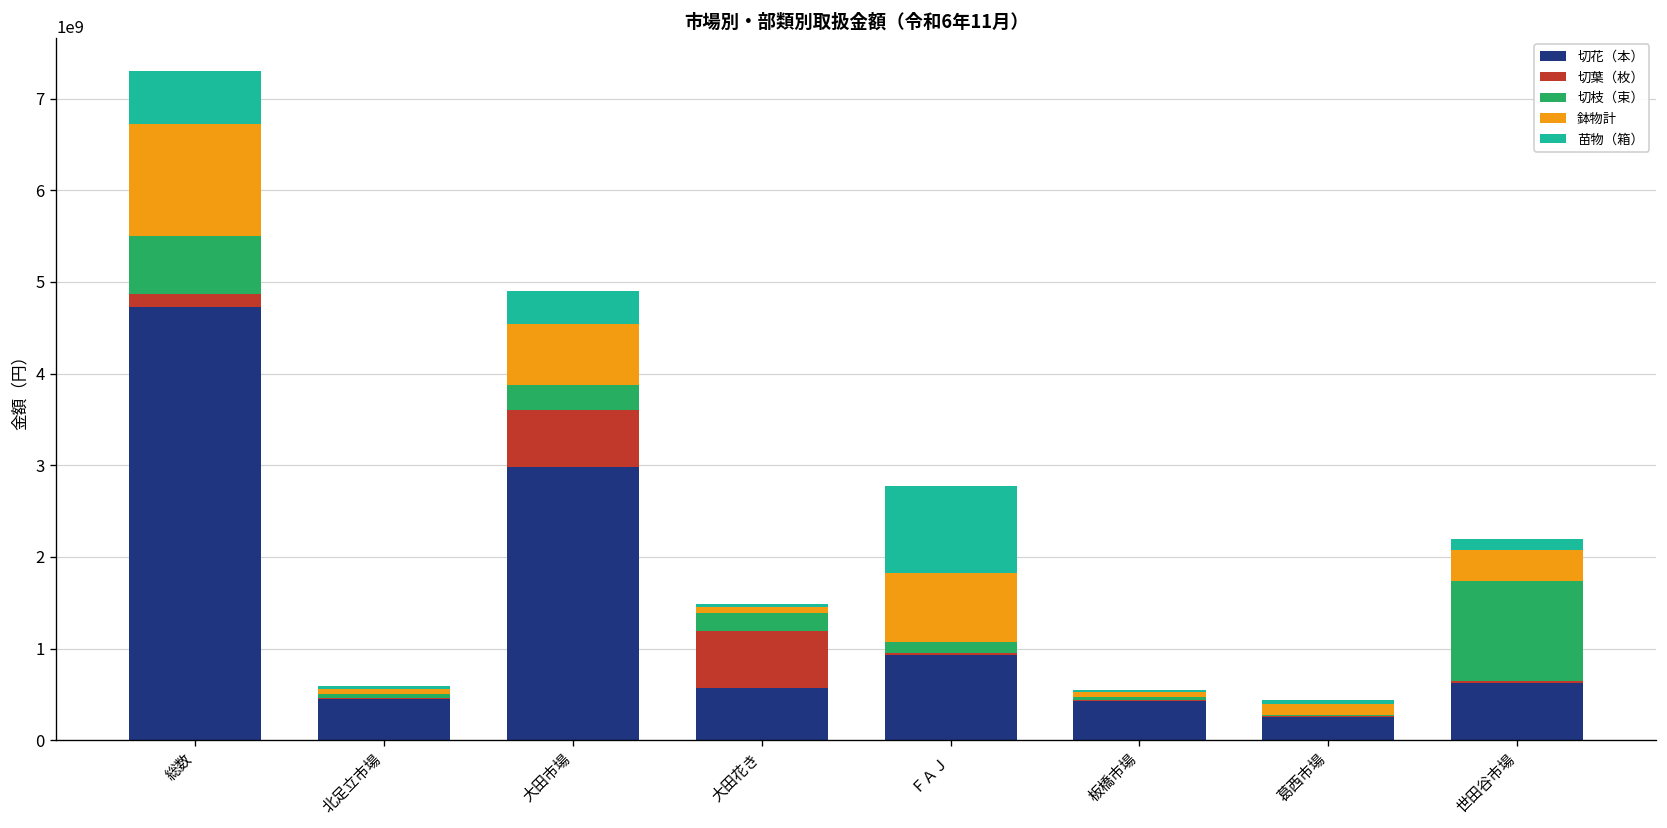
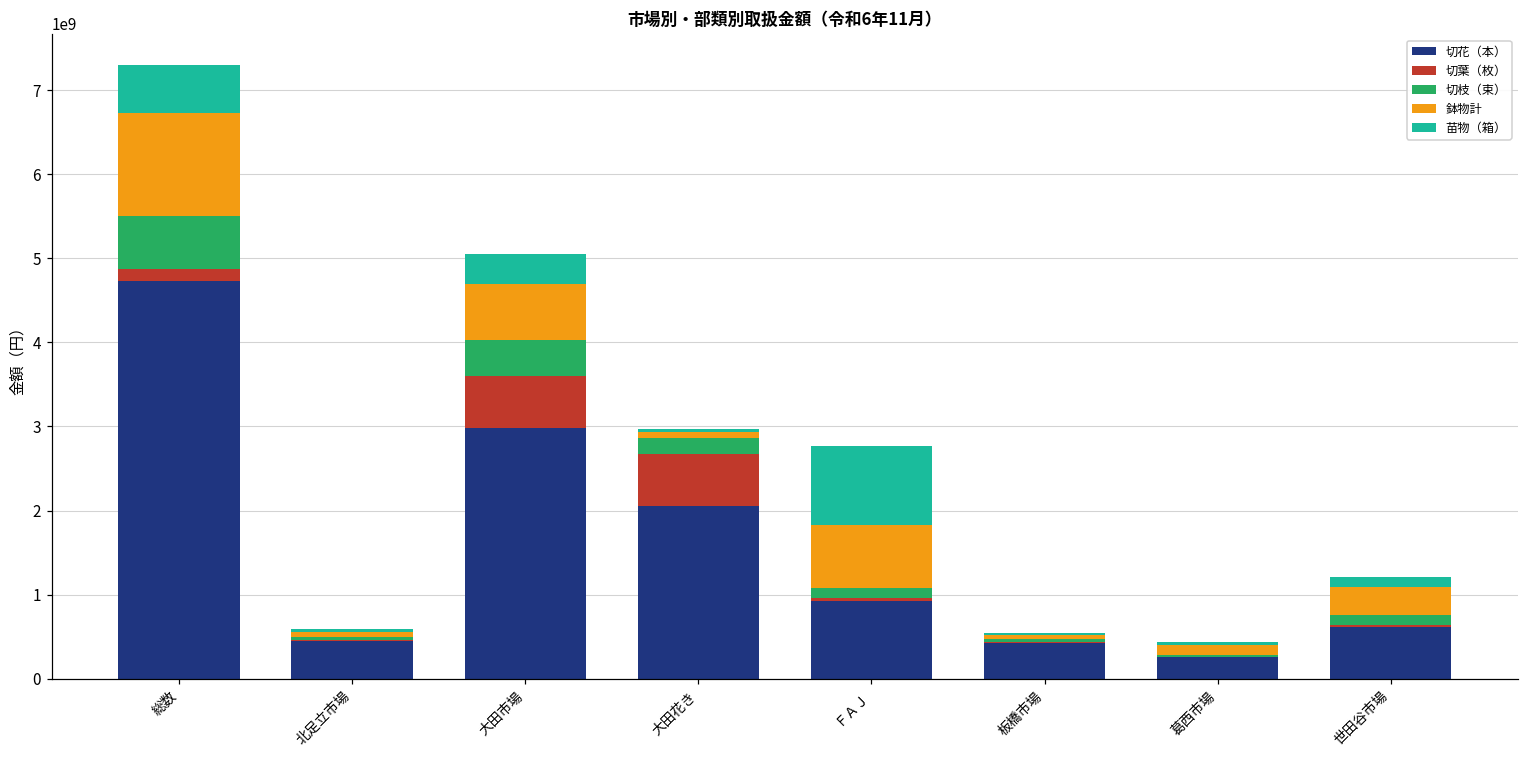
切枝（束）, 大田市場: 300000000 -> 400000000
切花（本）, 大田花き: 600000000 -> 2000000000
切枝（束）, 世田谷市場: 1100000000 -> 100000000
